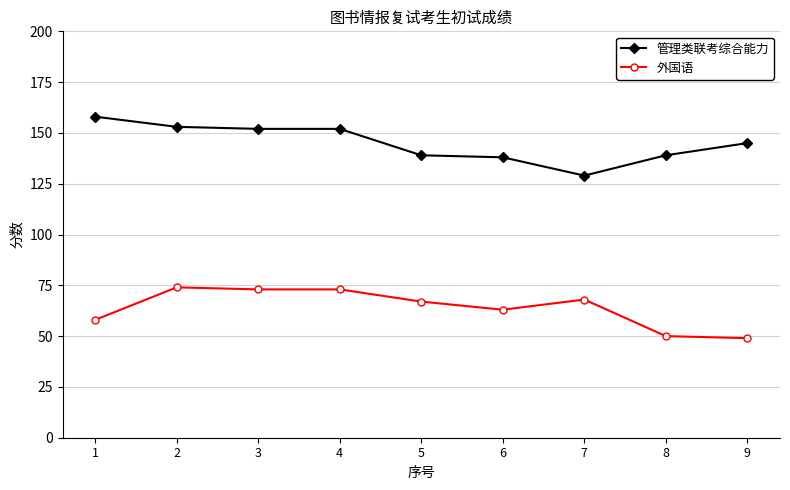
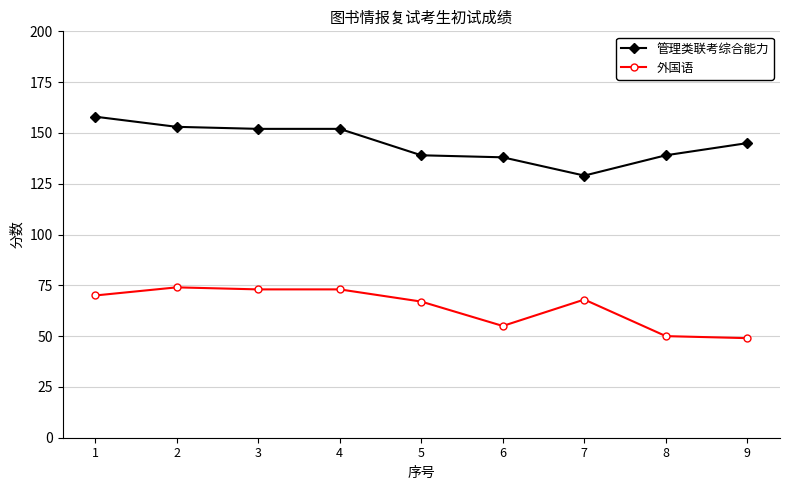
外国语, 1: 58 -> 70
外国语, 6: 63 -> 55
